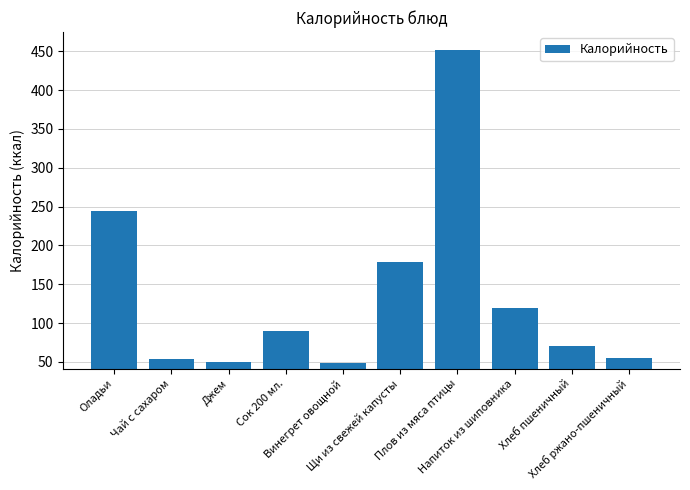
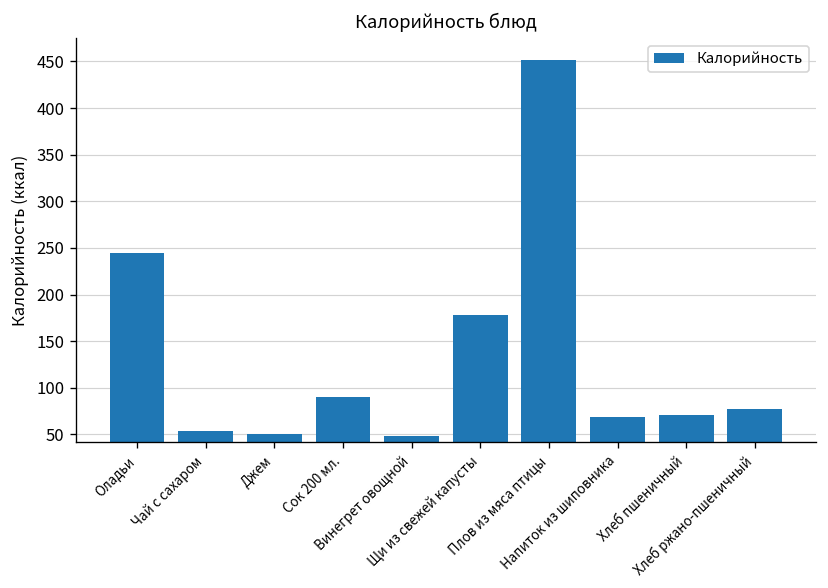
Напиток из шиповника: 120 -> 70
Хлеб ржано-пшеничный: 60 -> 80
